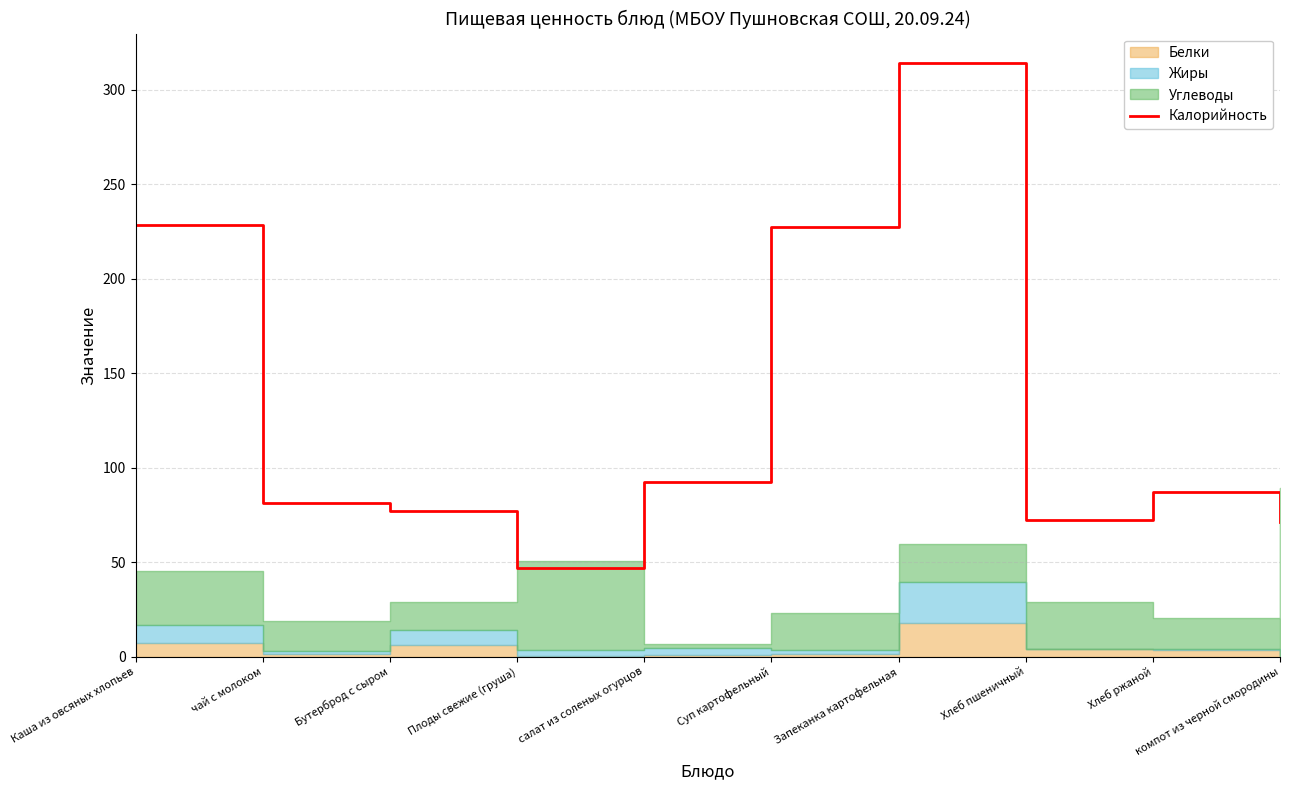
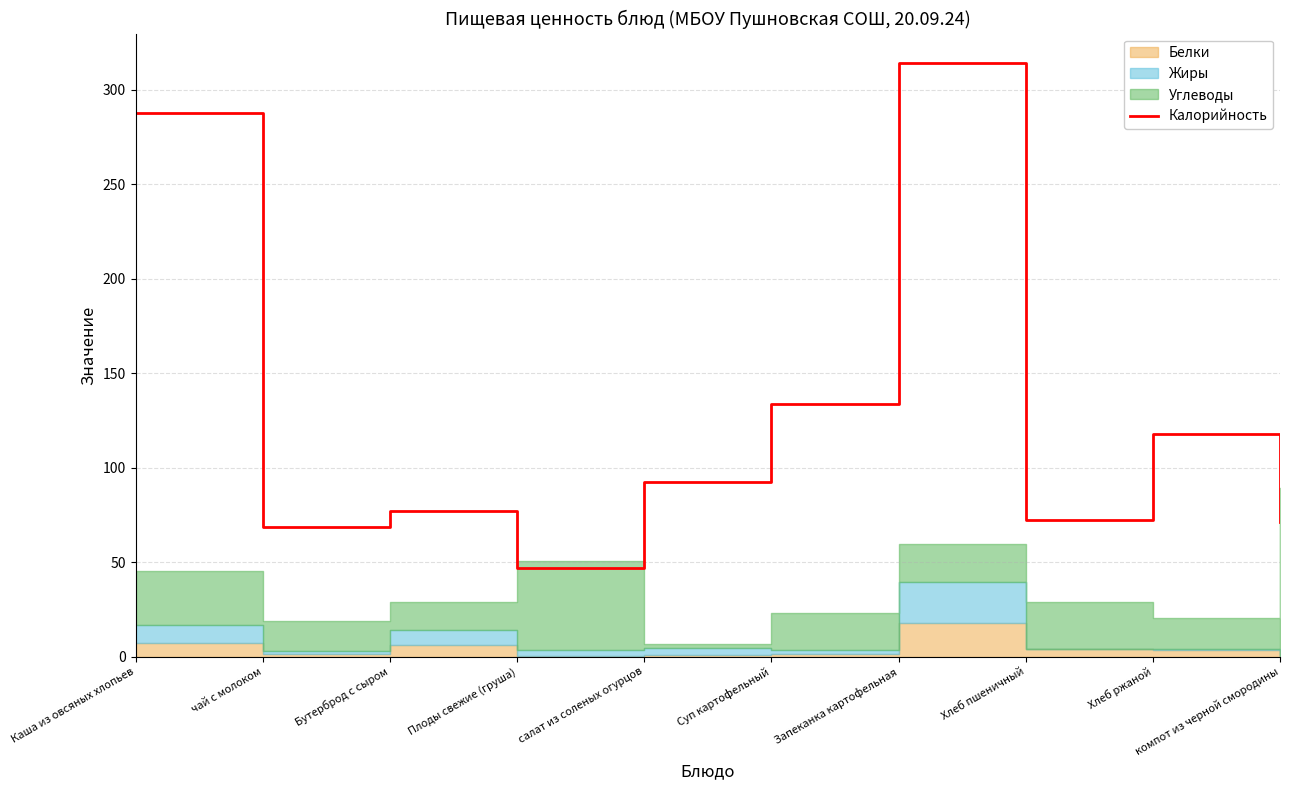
Калорийность, Каша из овсяных хлопьев: 228 -> 288
Калорийность, чай с молоком: 81 -> 69
Калорийность, Суп картофельный: 227 -> 134
Калорийность, Хлеб ржаной: 87 -> 118
